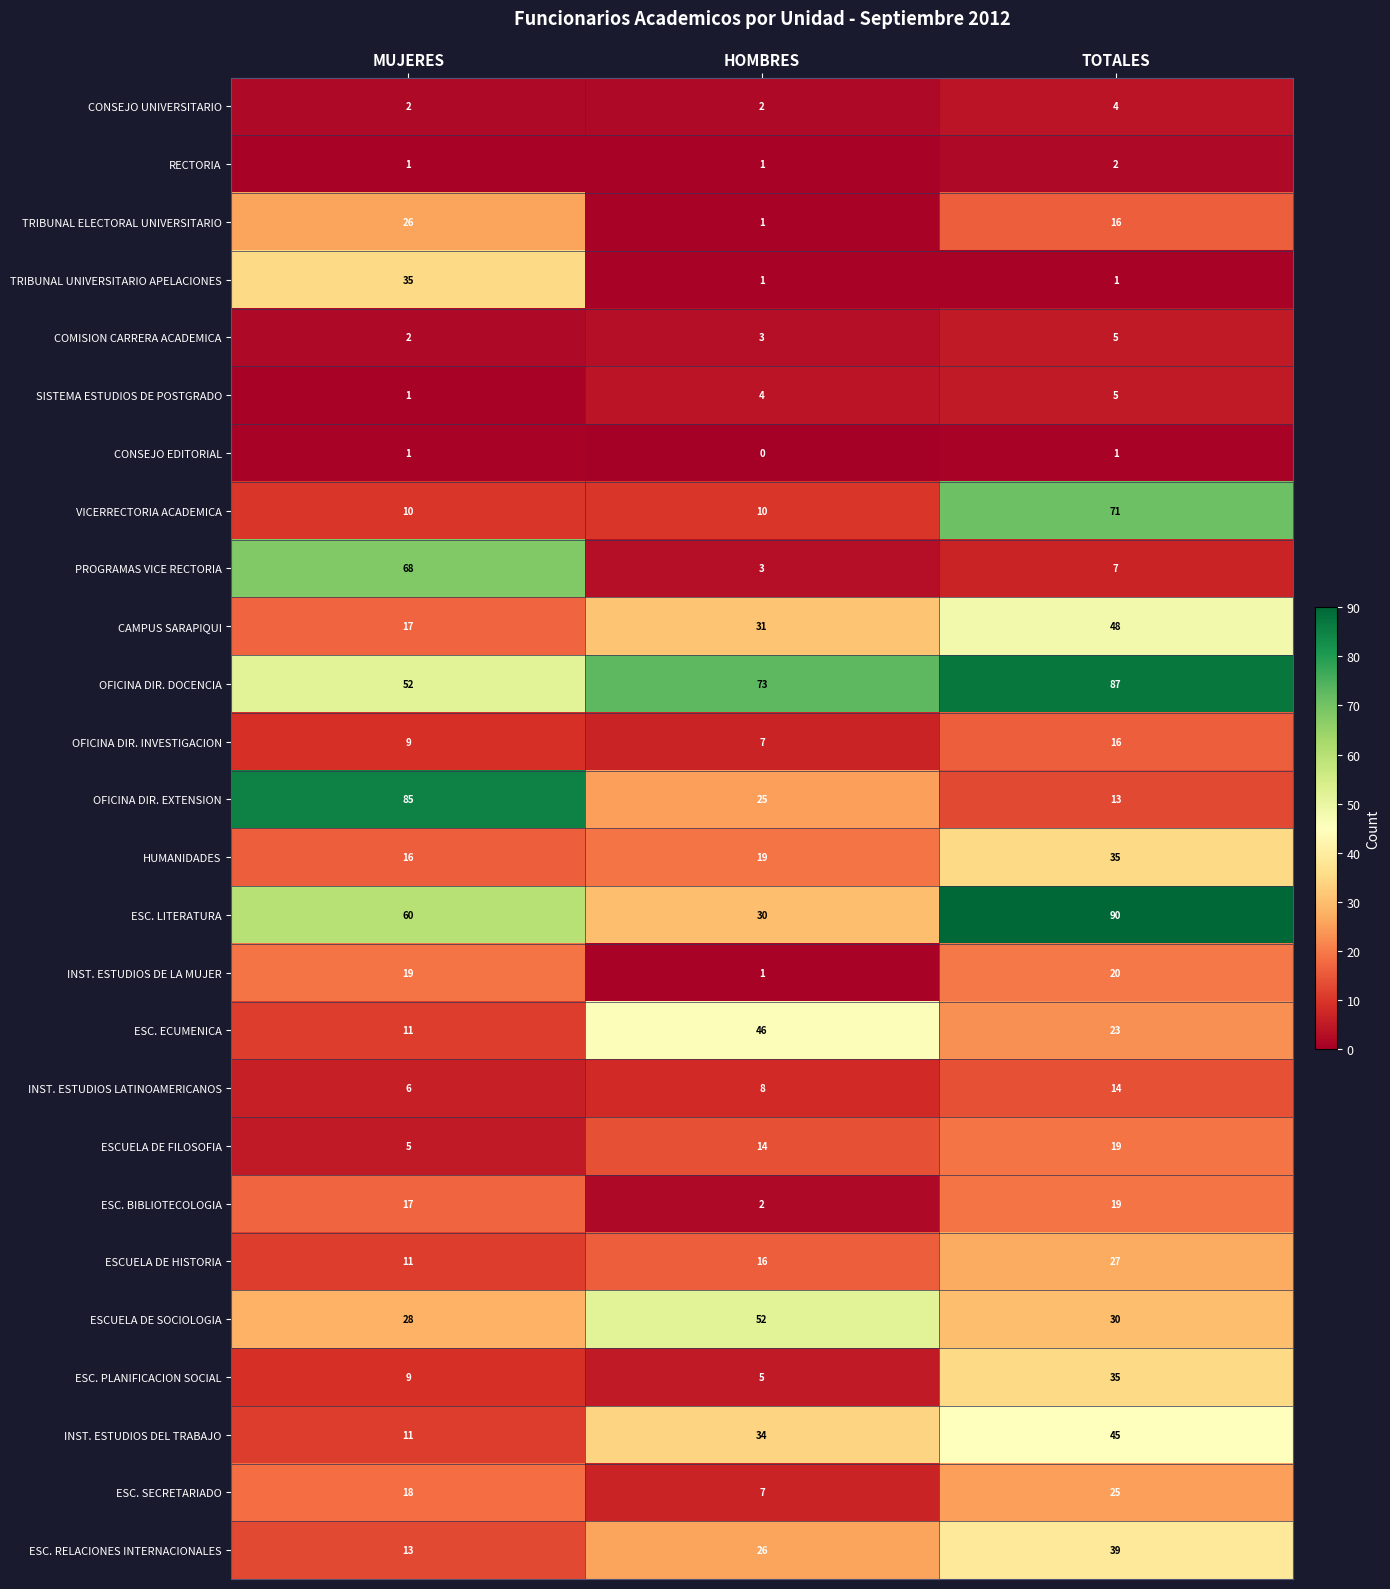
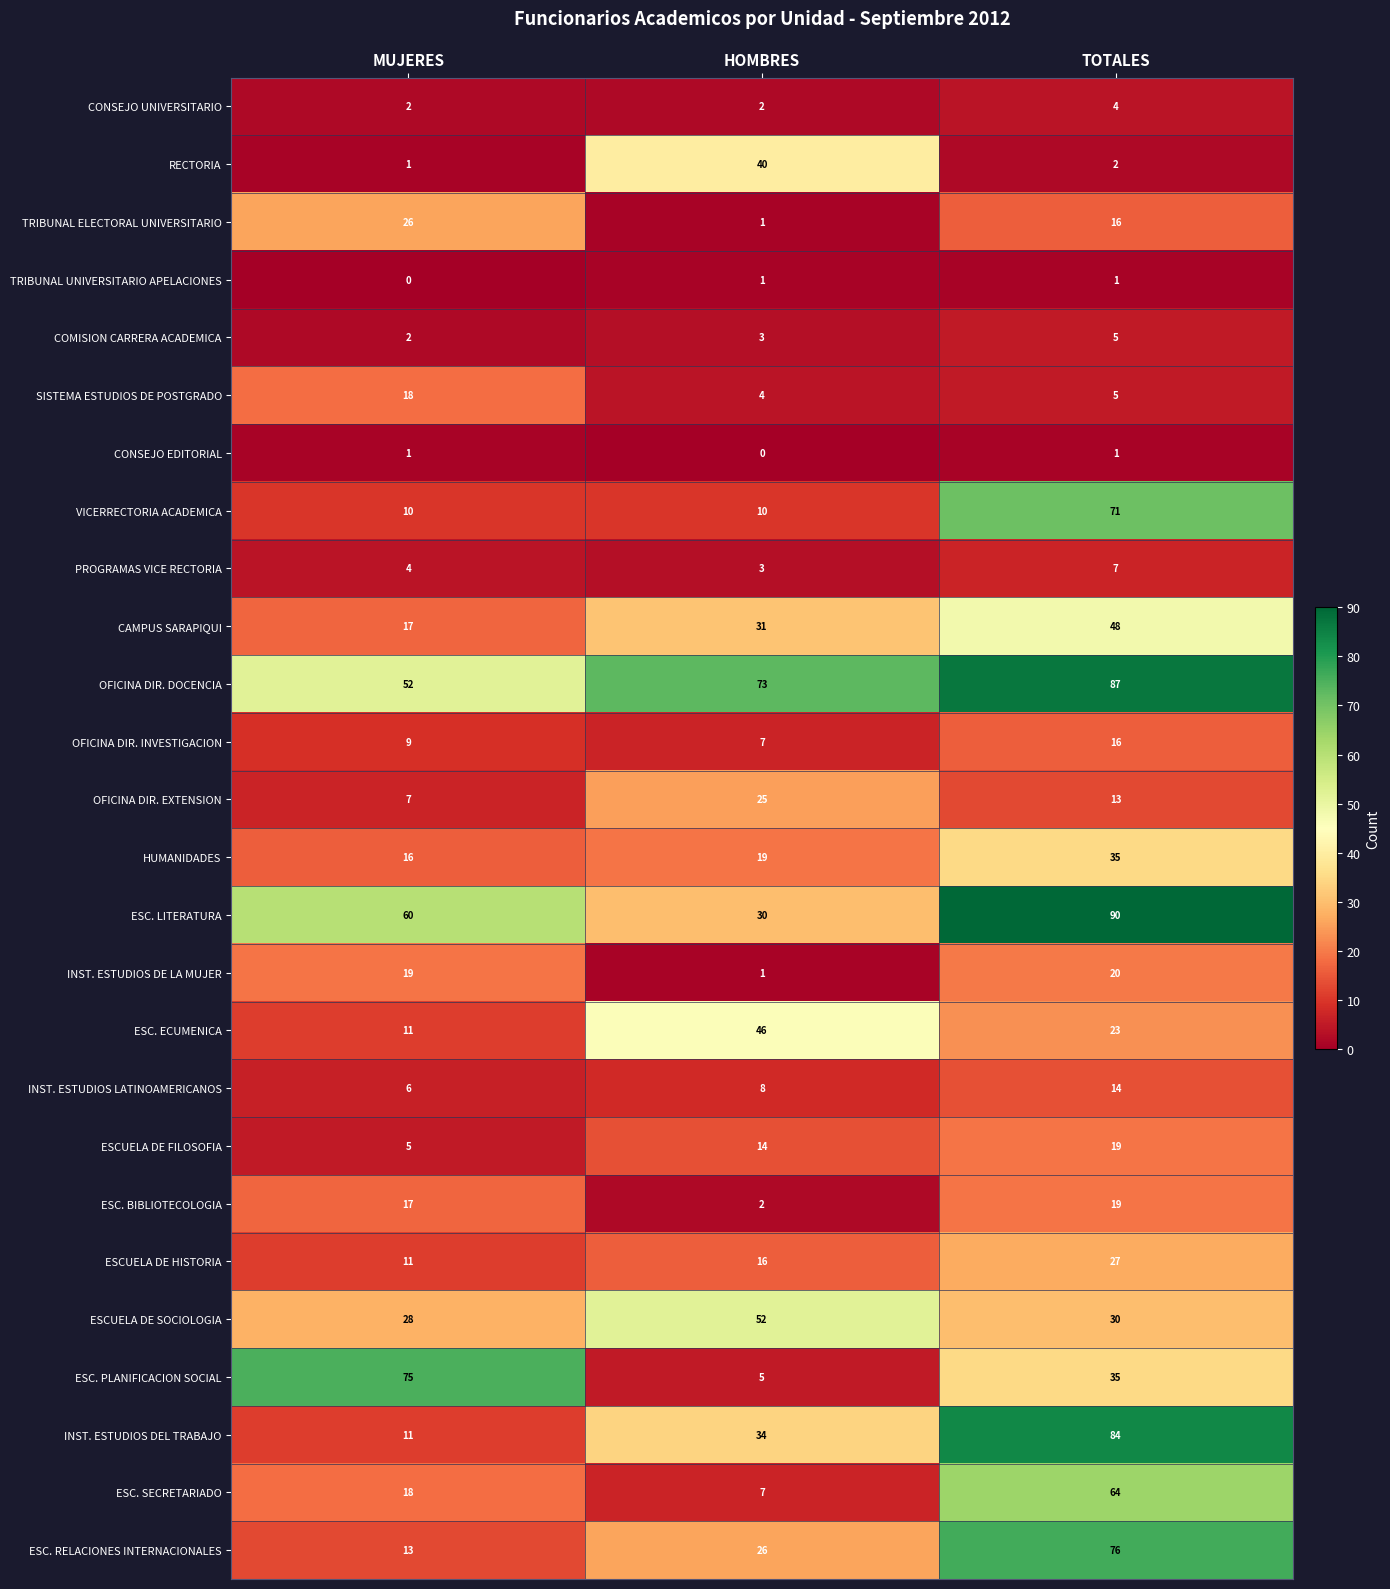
RECTORIA, HOMBRES: 1 -> 40
TRIBUNAL UNIVERSITARIO APELACIONES, MUJERES: 35 -> 0
SISTEMA ESTUDIOS DE POSTGRADO, MUJERES: 1 -> 18
PROGRAMAS VICE RECTORIA, MUJERES: 68 -> 4
OFICINA DIR. EXTENSION, MUJERES: 85 -> 7
ESC. PLANIFICACION SOCIAL, MUJERES: 9 -> 75
INST. ESTUDIOS DEL TRABAJO, TOTALES: 45 -> 84
ESC. SECRETARIADO, TOTALES: 25 -> 64
ESC. RELACIONES INTERNACIONALES, TOTALES: 39 -> 76
